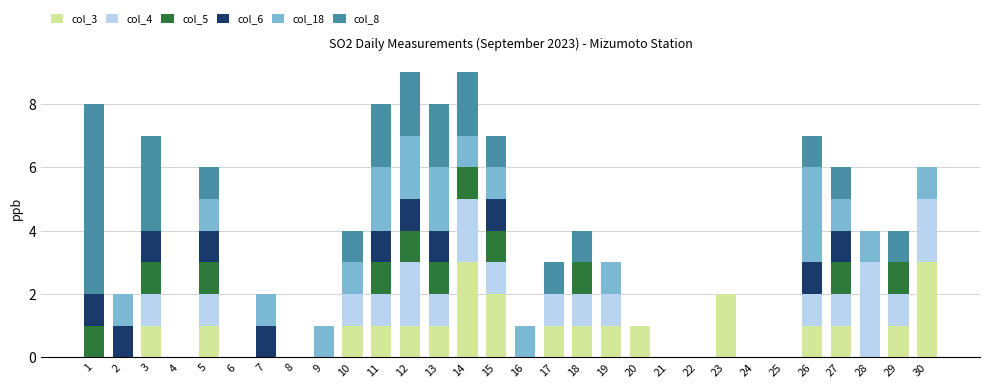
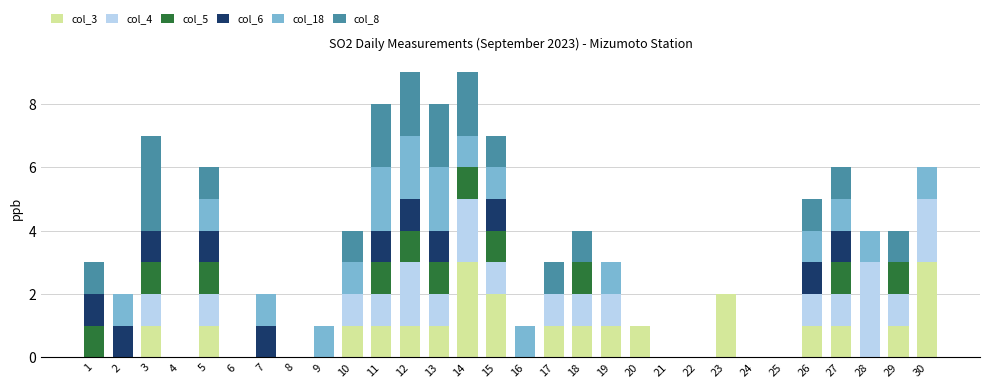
col_8, 1: 6 -> 1
col_18, 26: 3 -> 1
